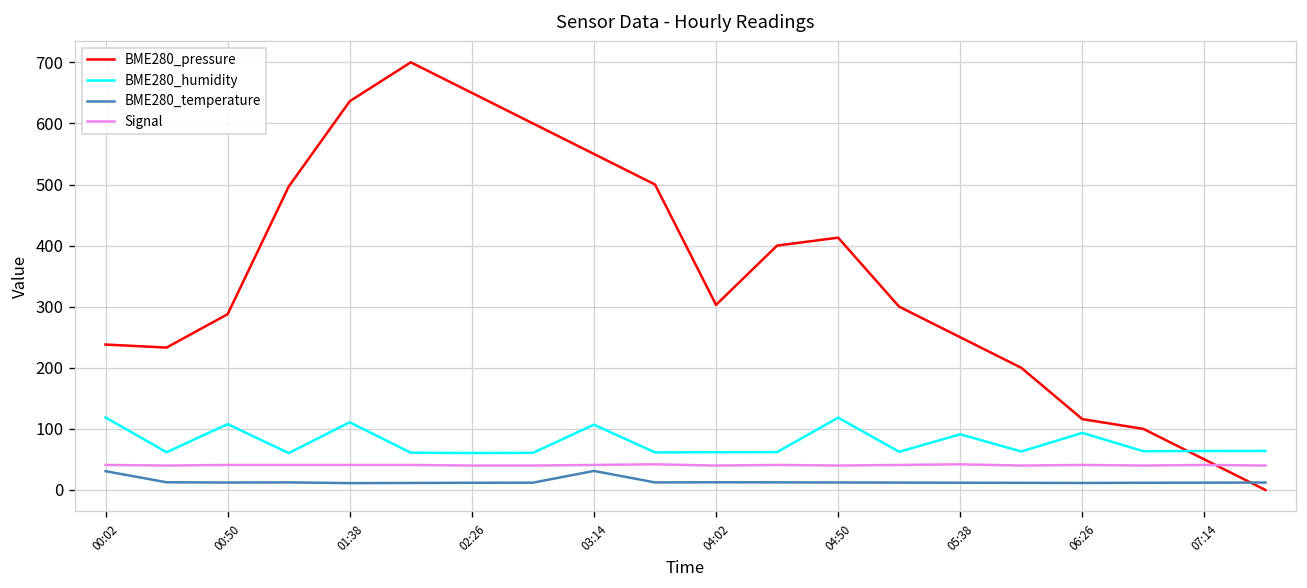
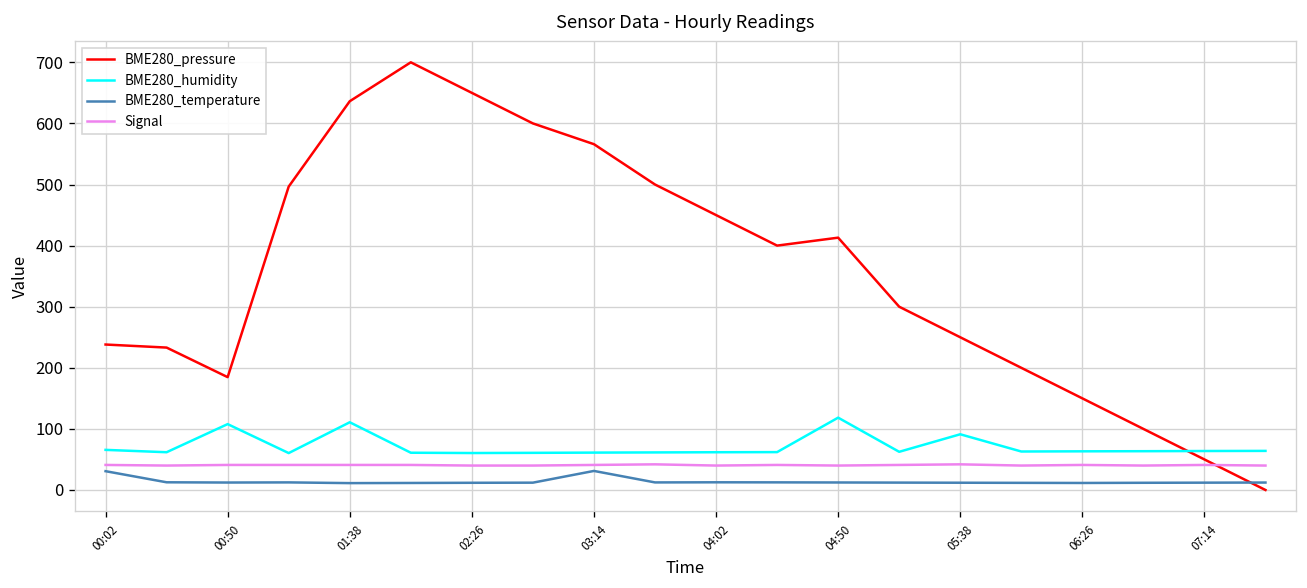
BME280_humidity, 00:02: 120 -> 70
BME280_pressure, 00:50: 290 -> 180
BME280_pressure, 03:14: 550 -> 570
BME280_humidity, 03:14: 110 -> 60
BME280_pressure, 04:02: 300 -> 450
BME280_pressure, 06:26: 120 -> 150
BME280_humidity, 06:26: 90 -> 60
